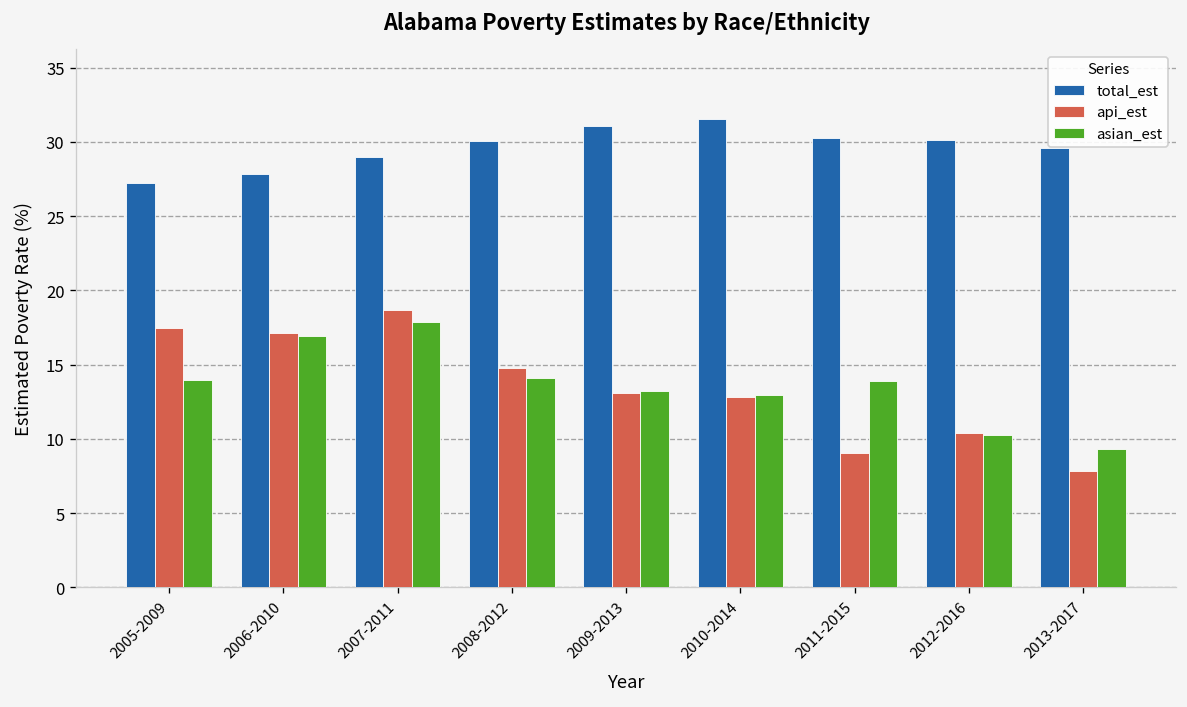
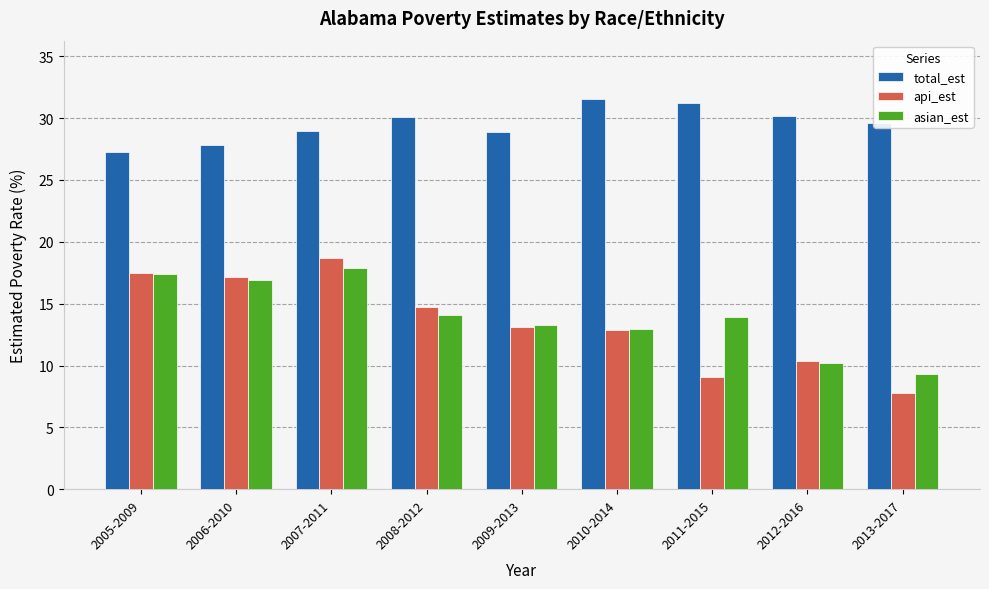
asian_est, 2005-2009: 13.9 -> 17.4
total_est, 2009-2013: 31.1 -> 28.9
total_est, 2011-2015: 30.3 -> 31.2
